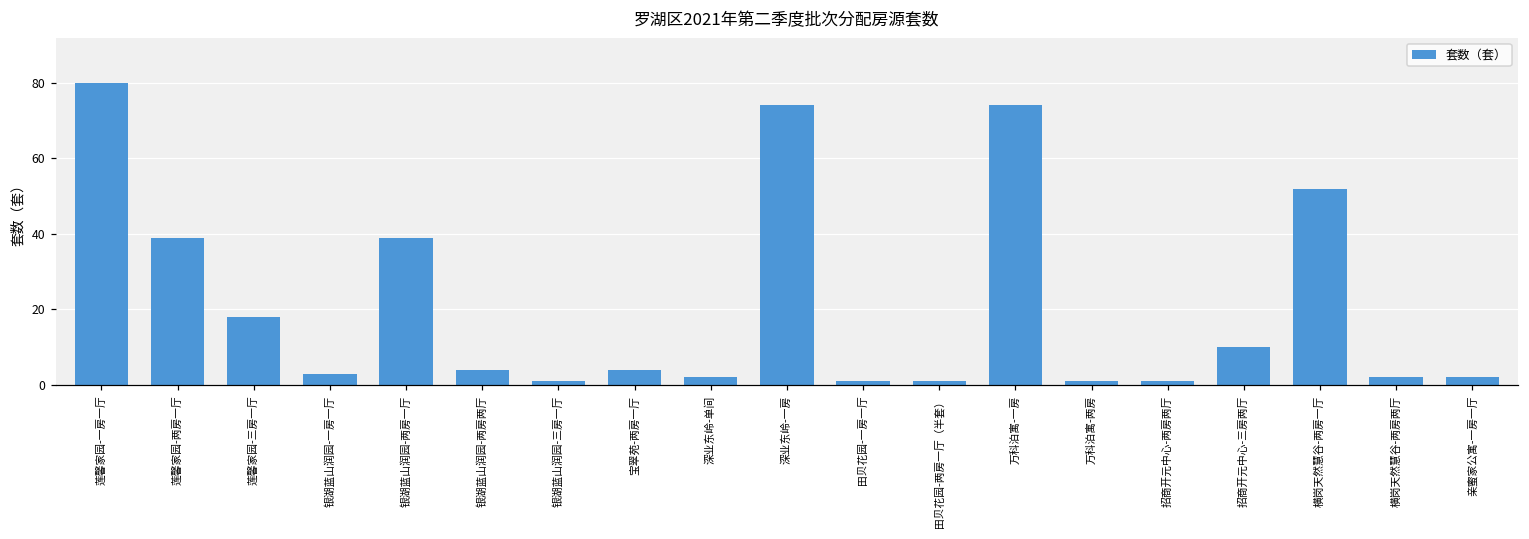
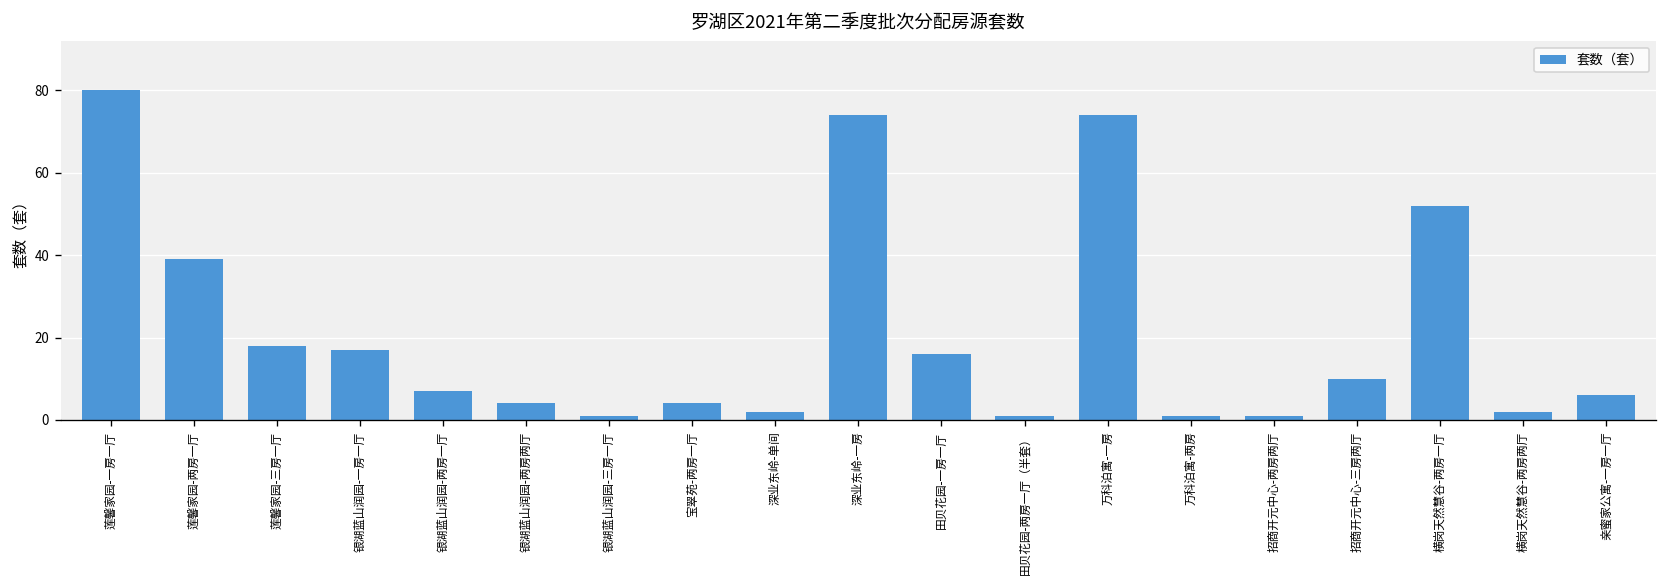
银湖蓝山润园-一房一厅: 3 -> 17
银湖蓝山润园-两房一厅: 39 -> 7
田贝花园-一房一厅: 1 -> 16
亲蜜家公寓-一房一厅: 2 -> 6
